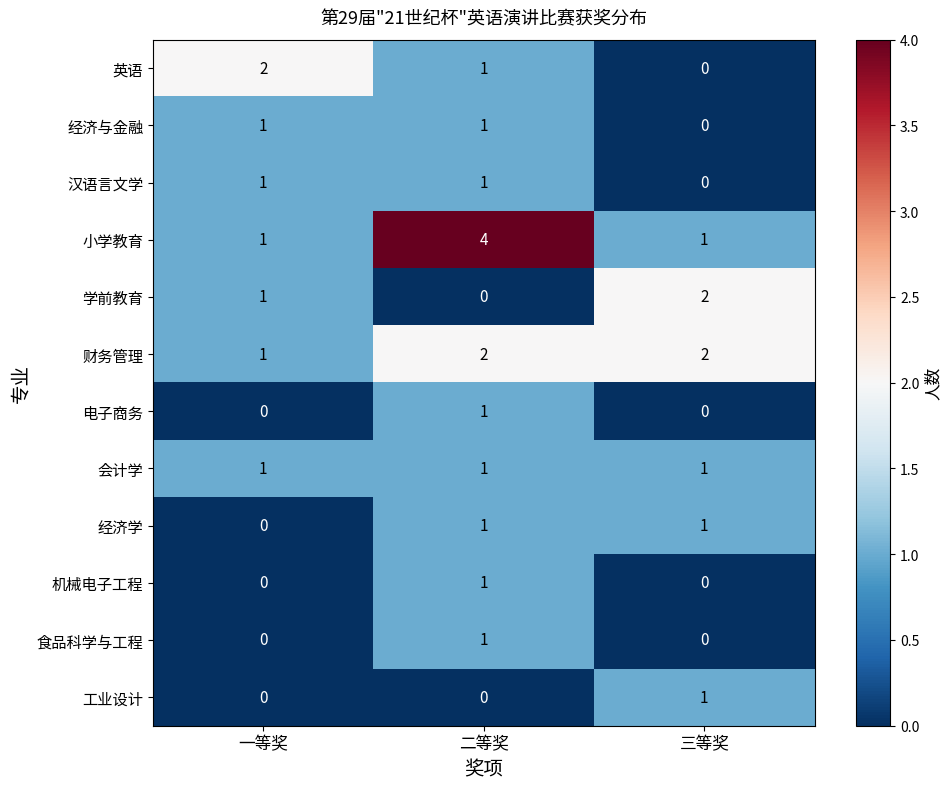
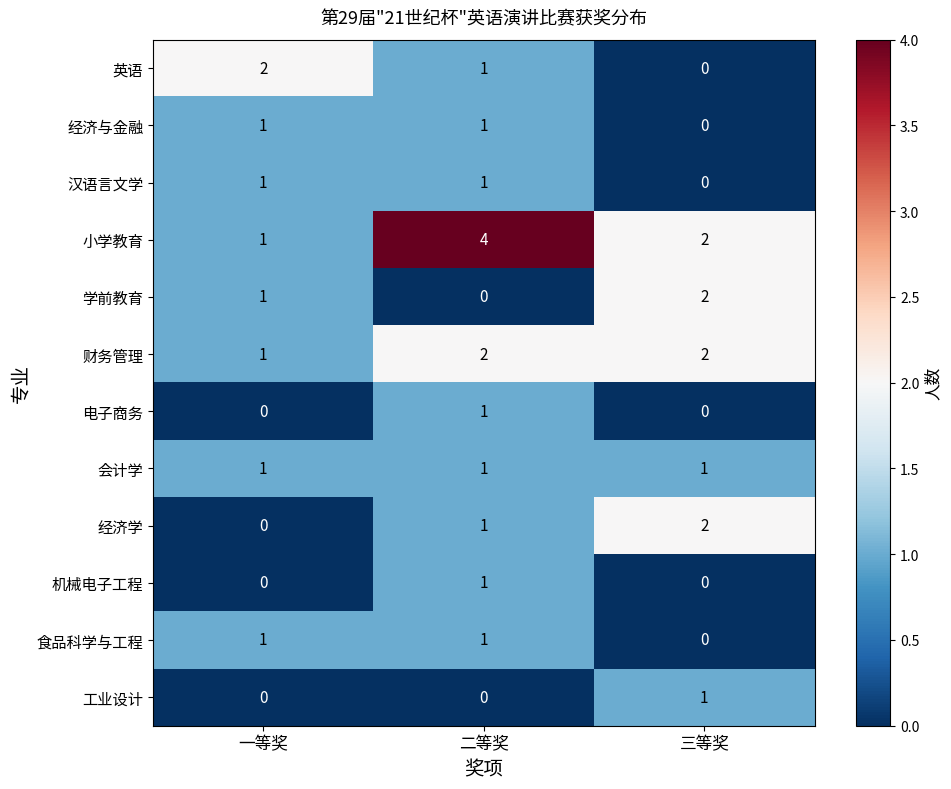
小学教育, 三等奖: 1 -> 2
经济学, 三等奖: 1 -> 2
食品科学与工程, 一等奖: 0 -> 1
